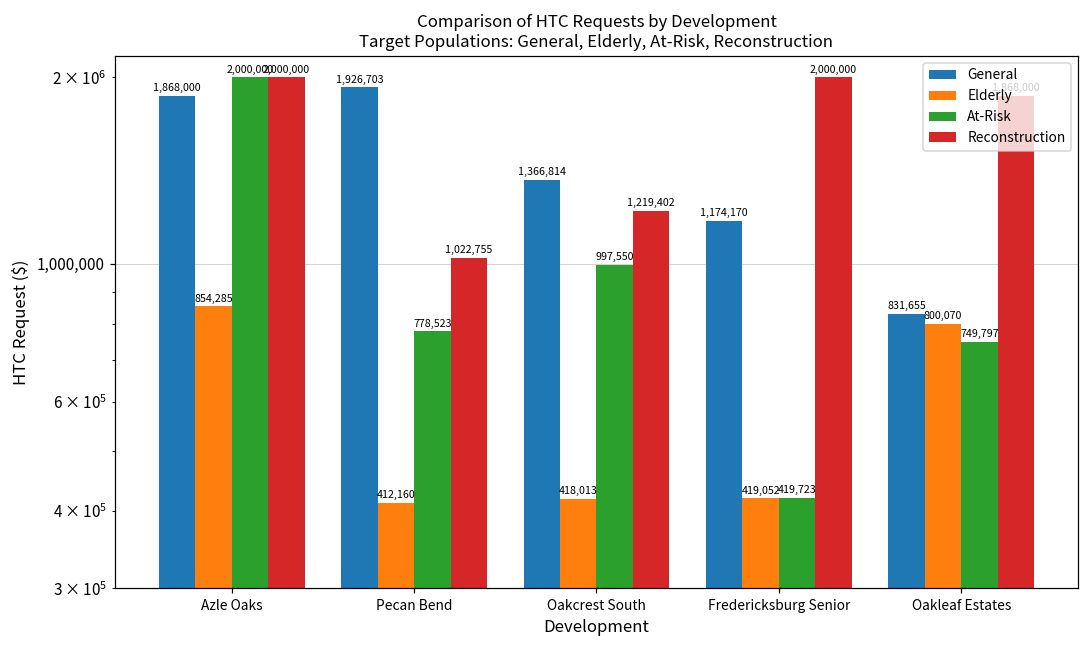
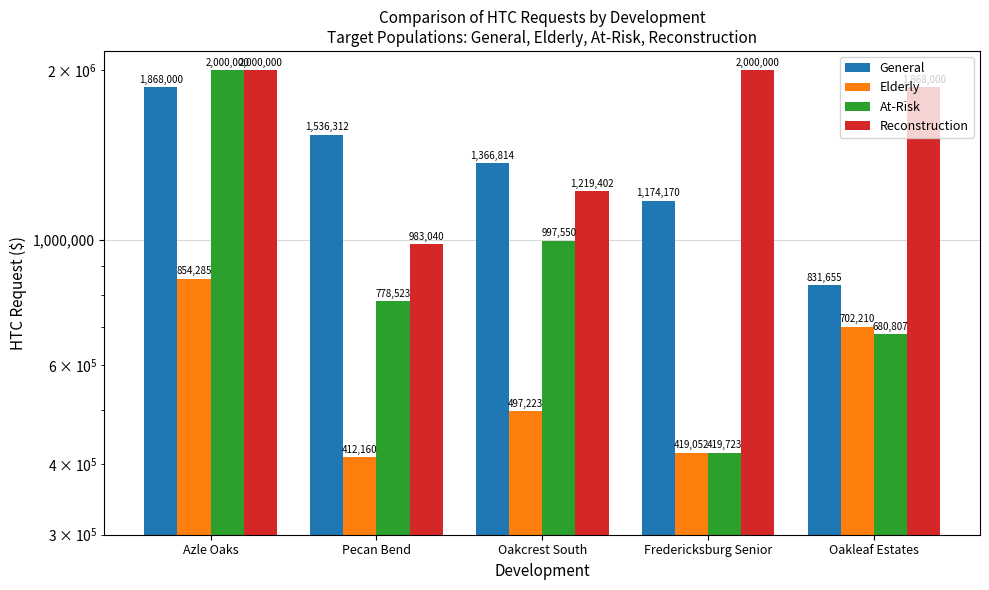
General, Pecan Bend: 1,926,703 -> 1,536,312
Reconstruction, Pecan Bend: 1,022,755 -> 983,040
Elderly, Oakcrest South: 418,013 -> 497,223
Elderly, Oakleaf Estates: 800,070 -> 702,210
At-Risk, Oakleaf Estates: 749,797 -> 680,807
